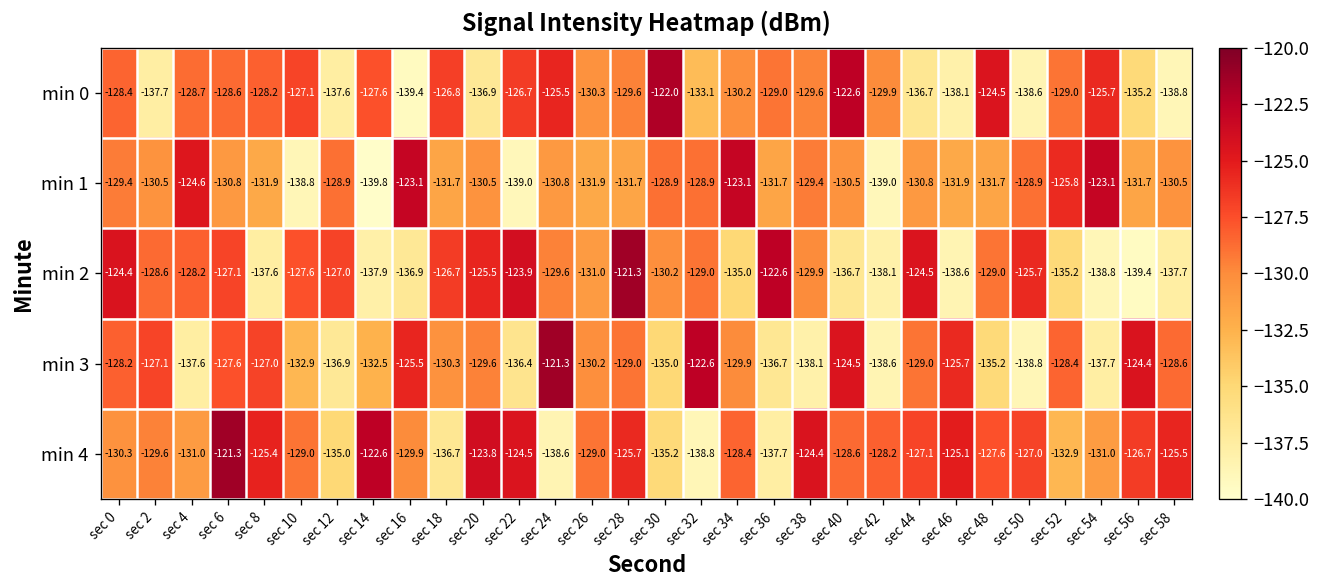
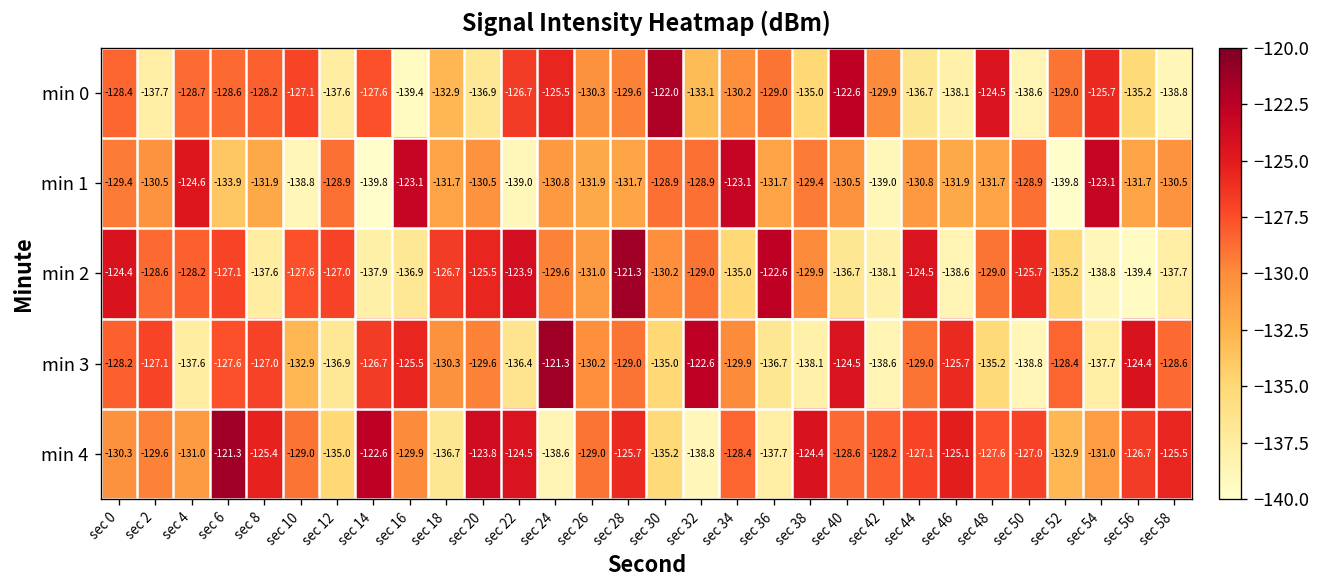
min 0, sec 18: -126.8 -> -132.9
min 0, sec 38: -129.6 -> -135.0
min 1, sec 6: -130.8 -> -133.9
min 1, sec 52: -125.8 -> -139.8
min 3, sec 14: -132.5 -> -126.7
